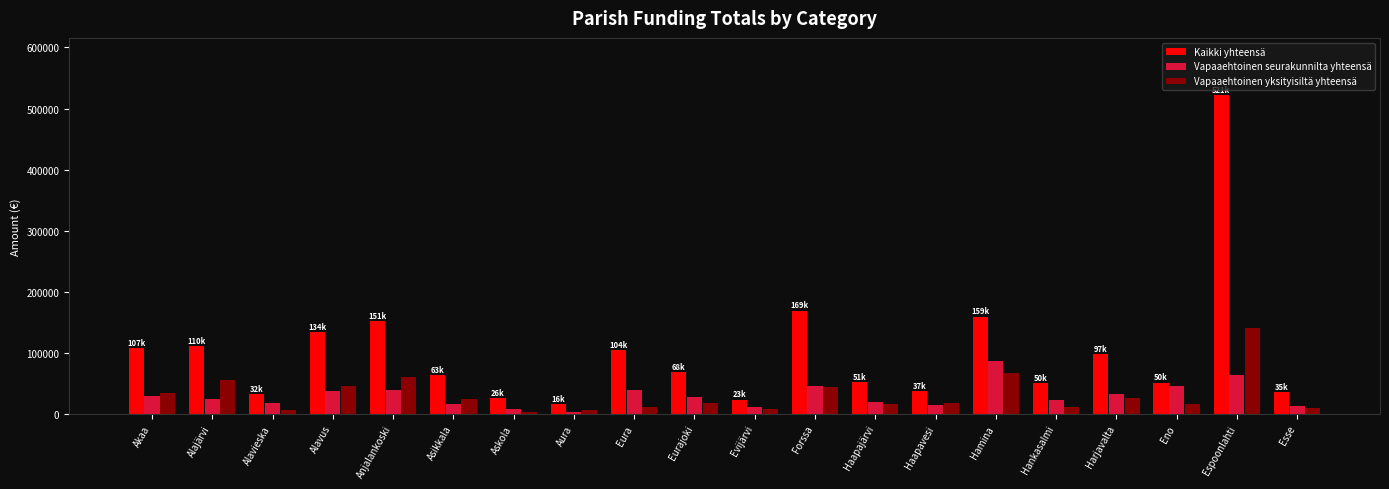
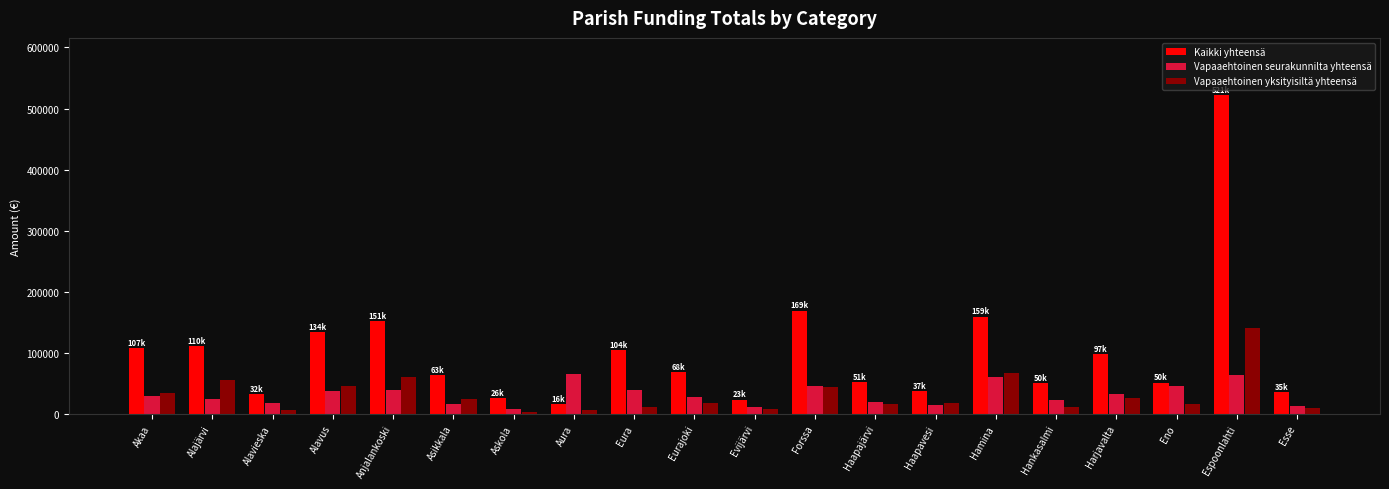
Vapaaehtoinen seurakunnilta yhteensä, Aura: 0 -> 60000
Vapaaehtoinen seurakunnilta yhteensä, Hamina: 90000 -> 60000
